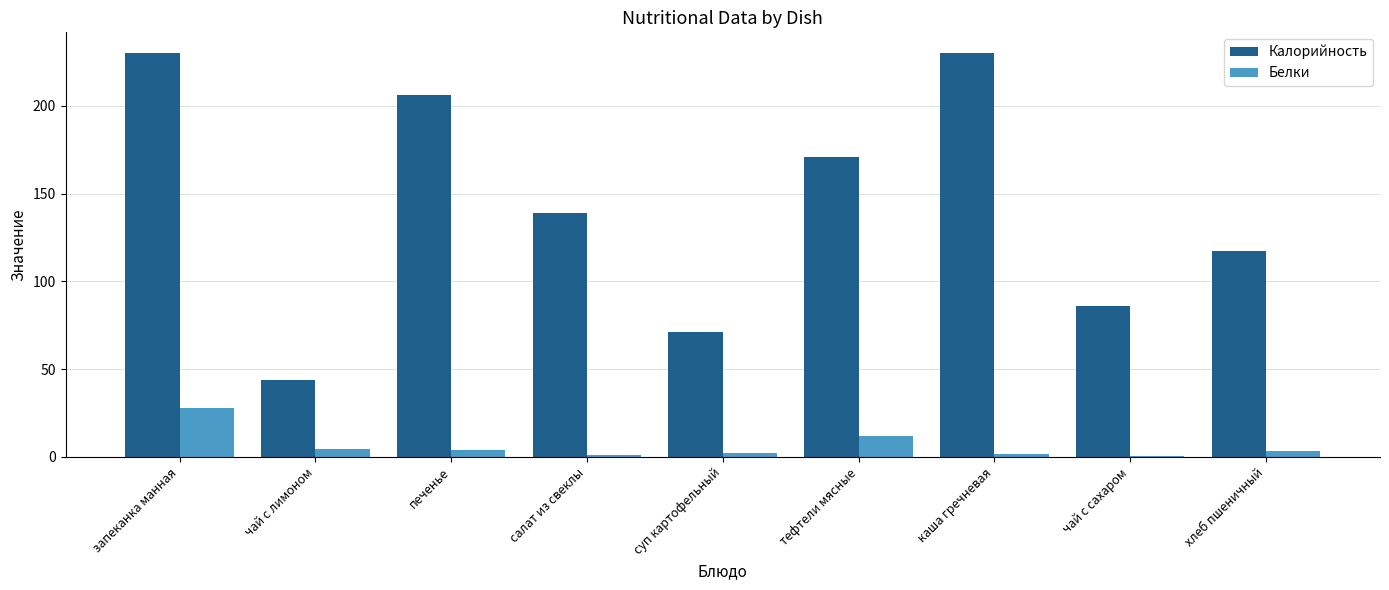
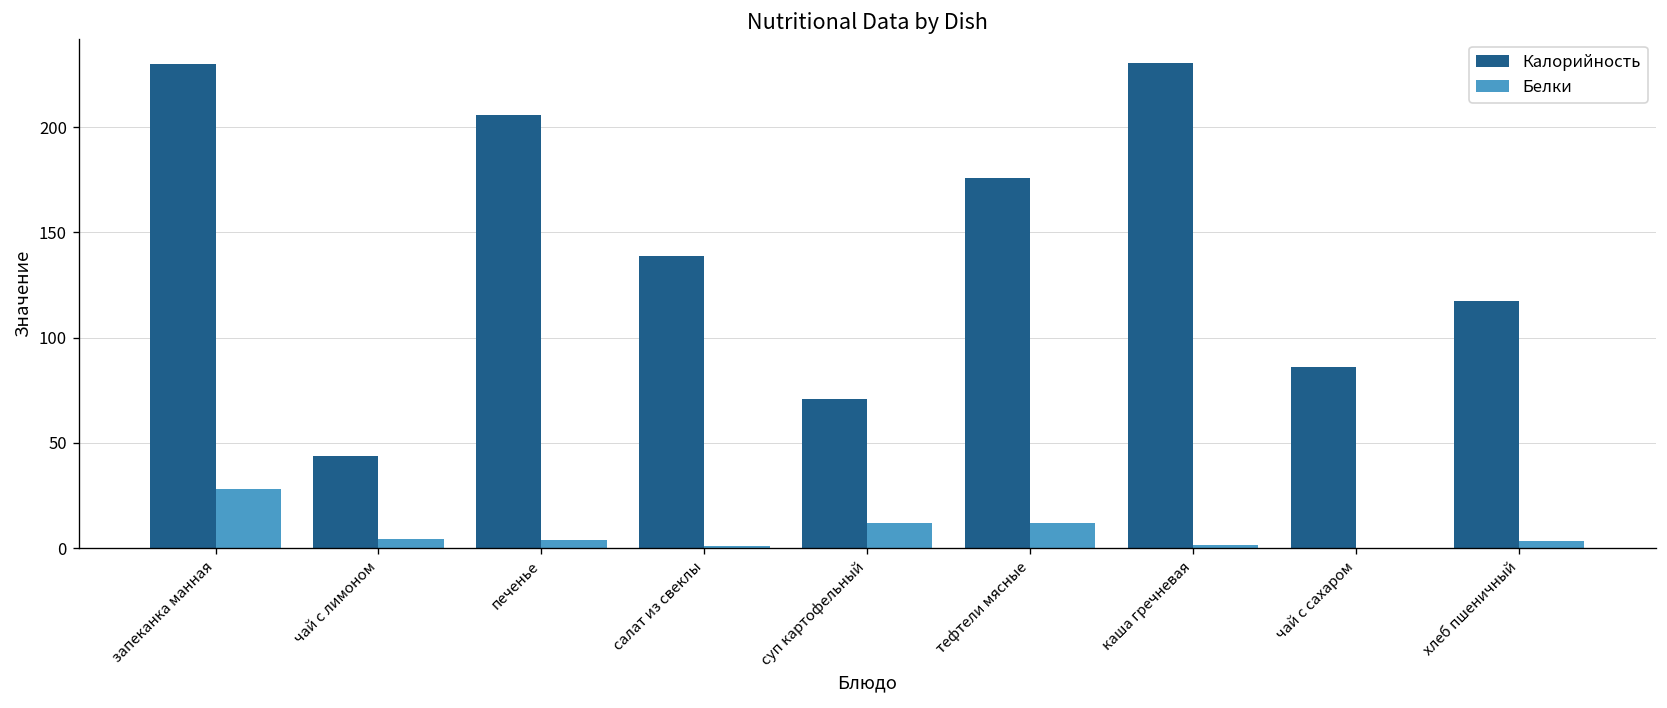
Белки, суп картофельный: 2 -> 12
Калорийность, тефтели мясные: 171 -> 176
